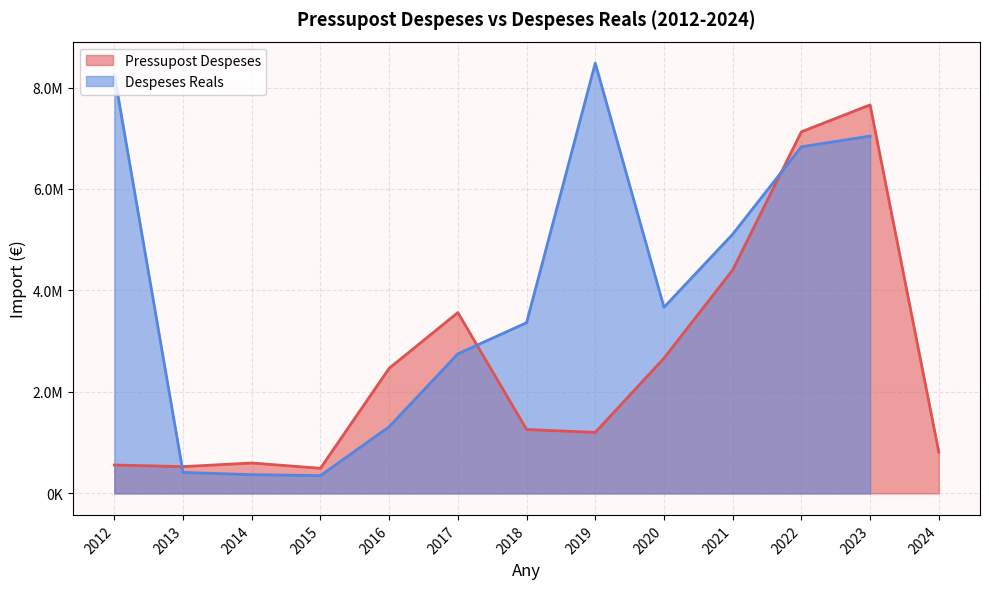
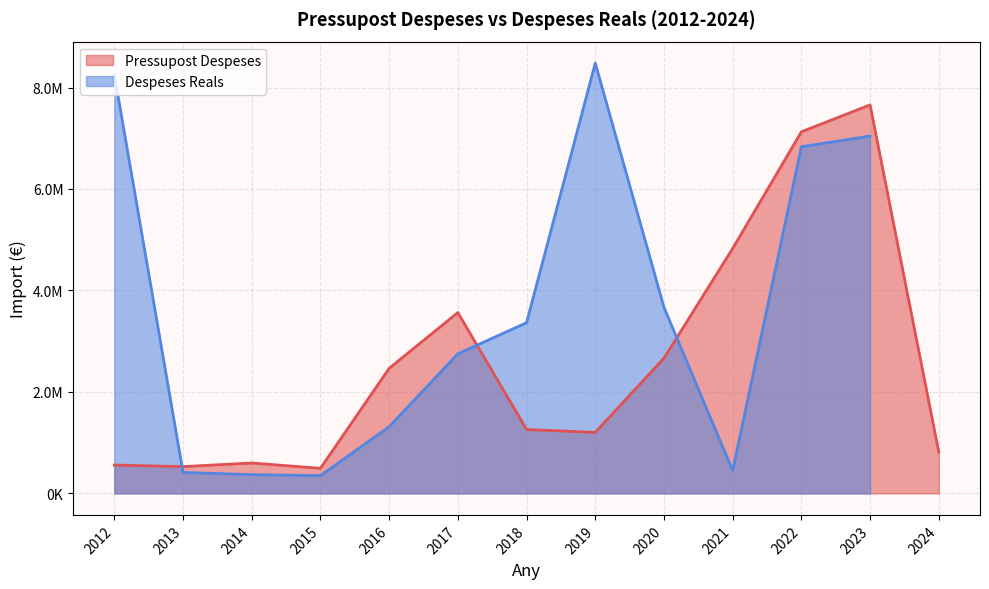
Pressupost Despeses, 2021: 4400000 -> 4800000
Despeses Reals, 2021: 5100000 -> 500000
